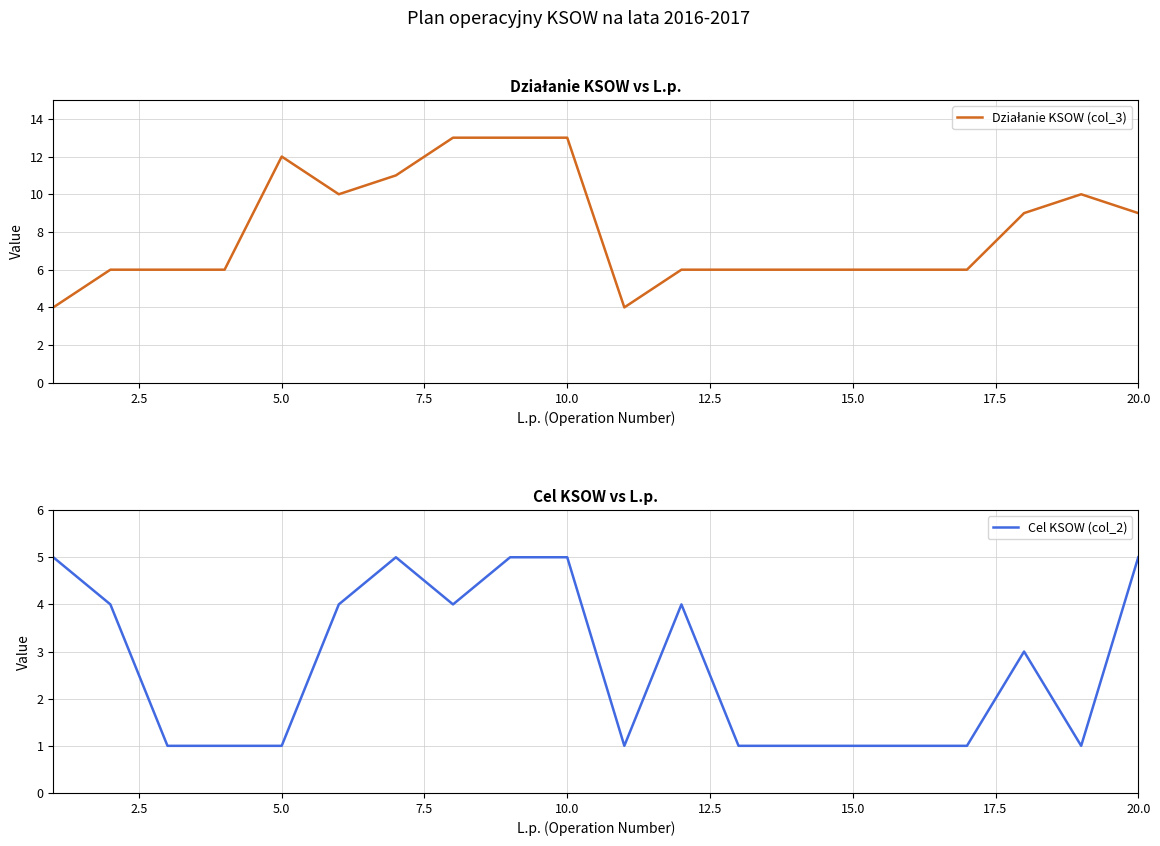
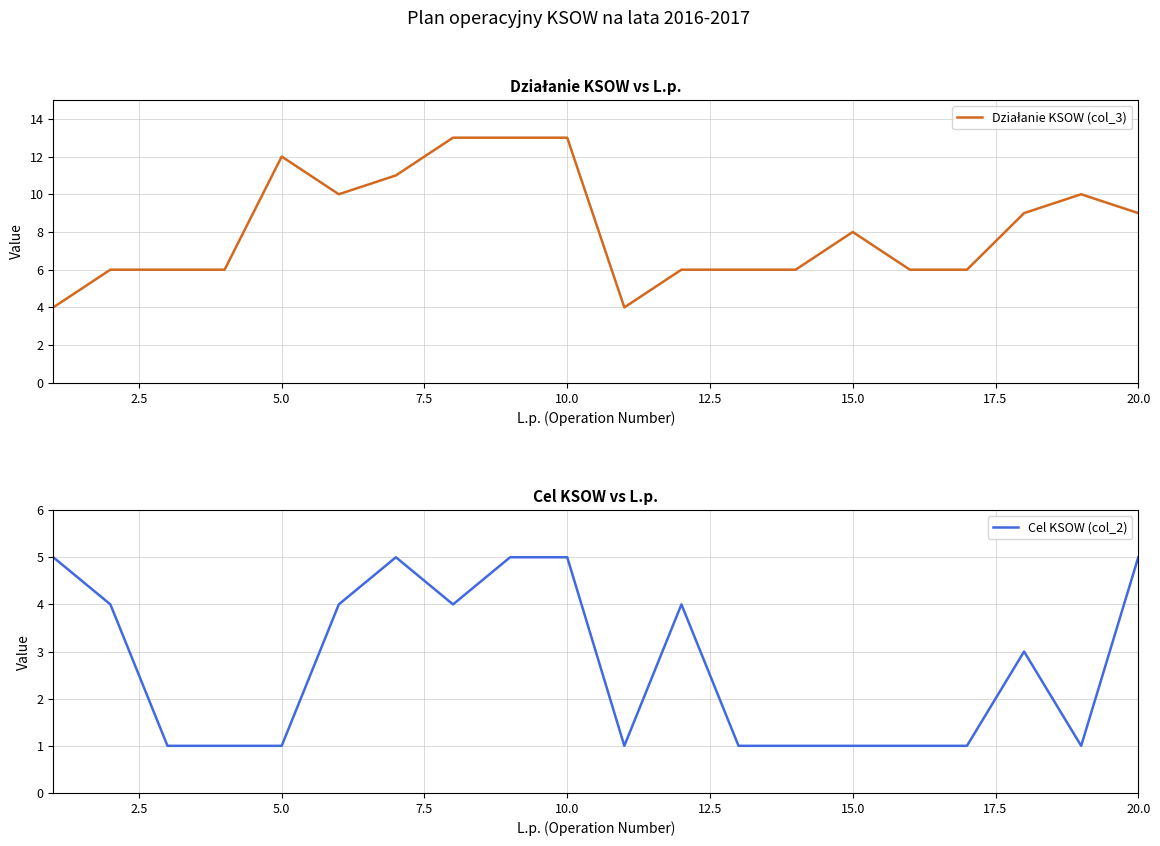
Działanie KSOW vs L.p., 15.0: 6 -> 8
